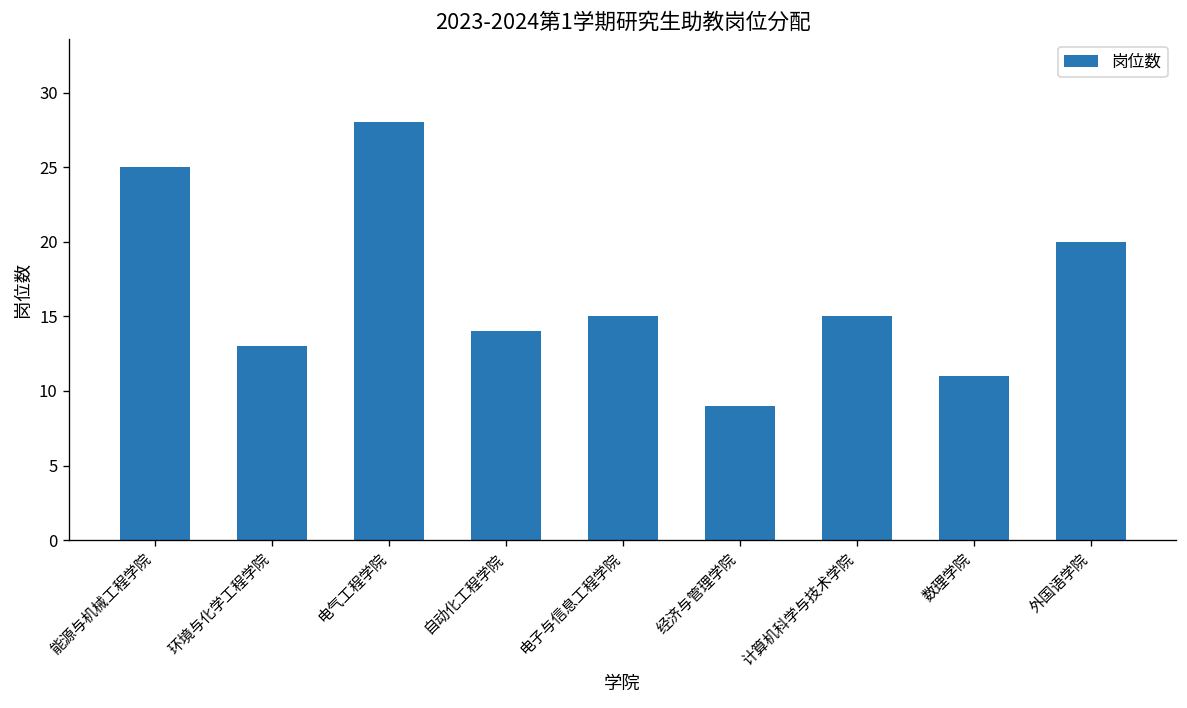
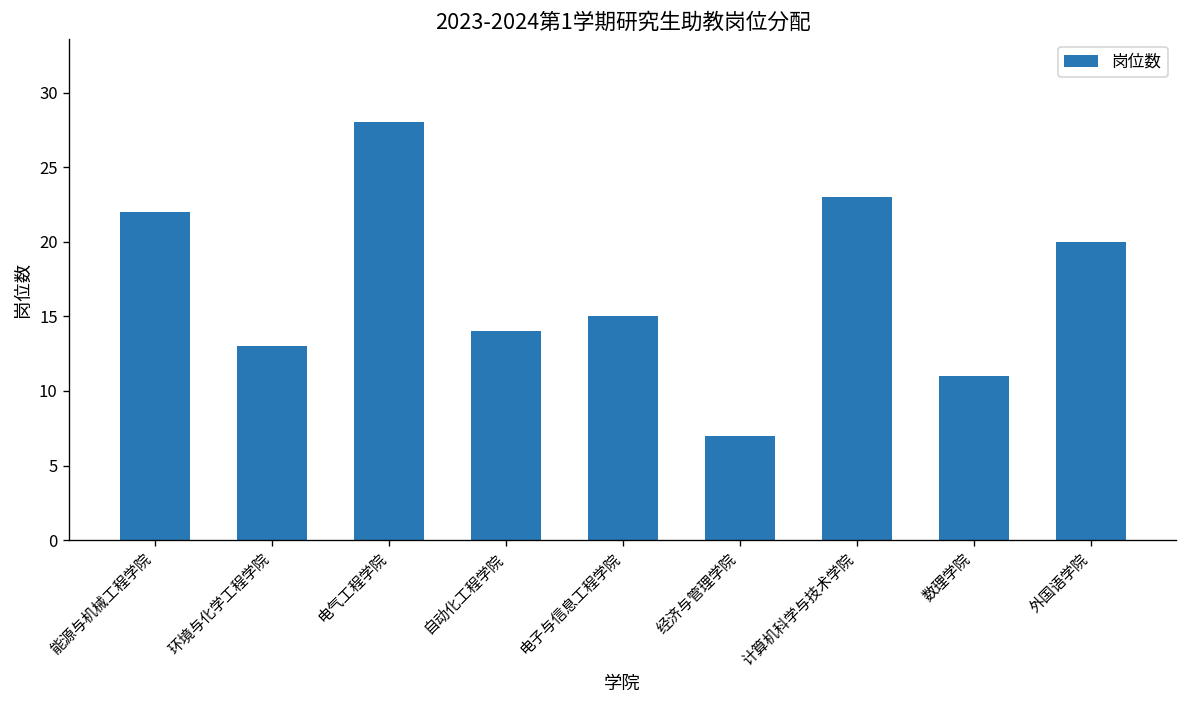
能源与机械工程学院: 25 -> 22
经济与管理学院: 9 -> 7
计算机科学与技术学院: 15 -> 23
